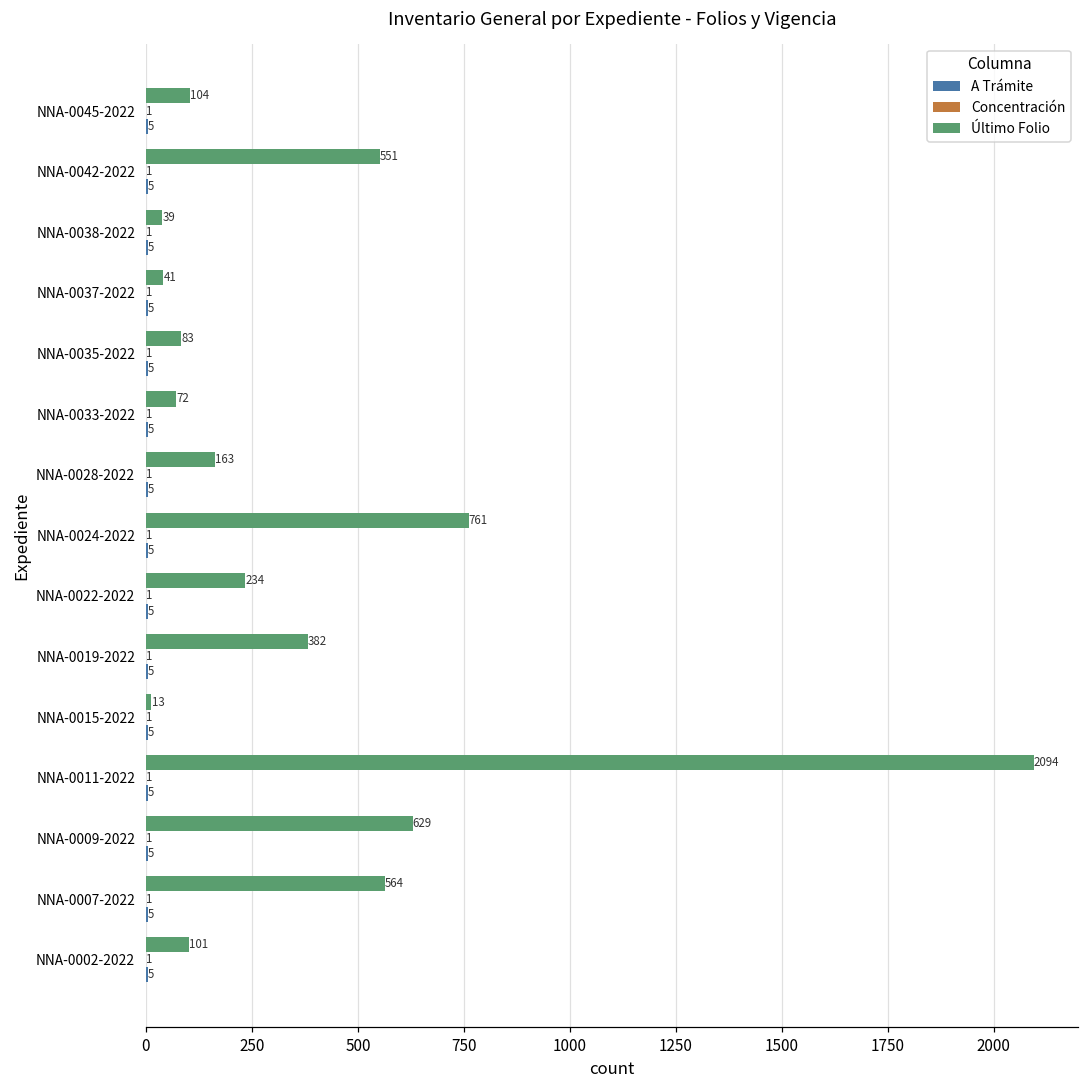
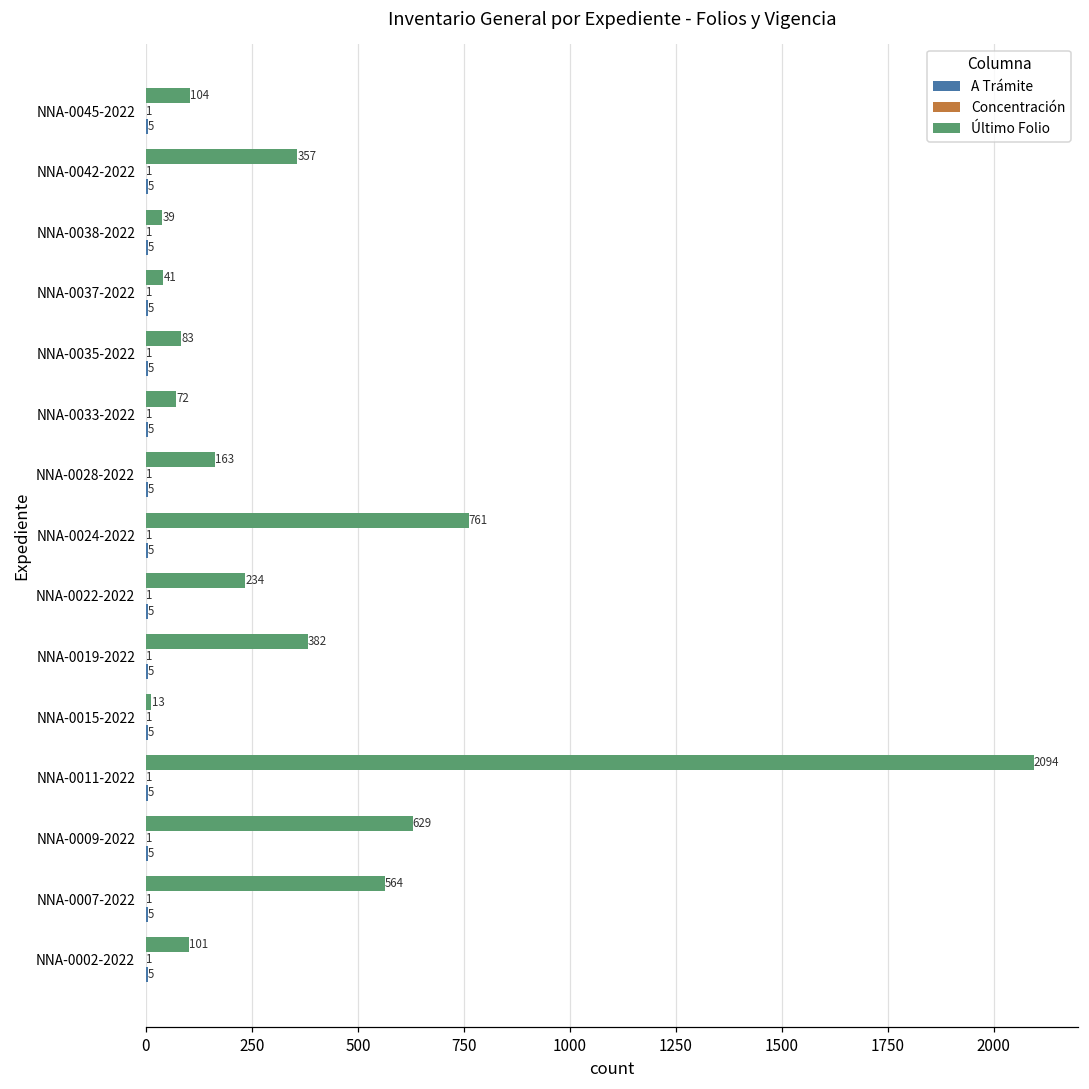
Último Folio, NNA-0042-2022: 551 -> 357
